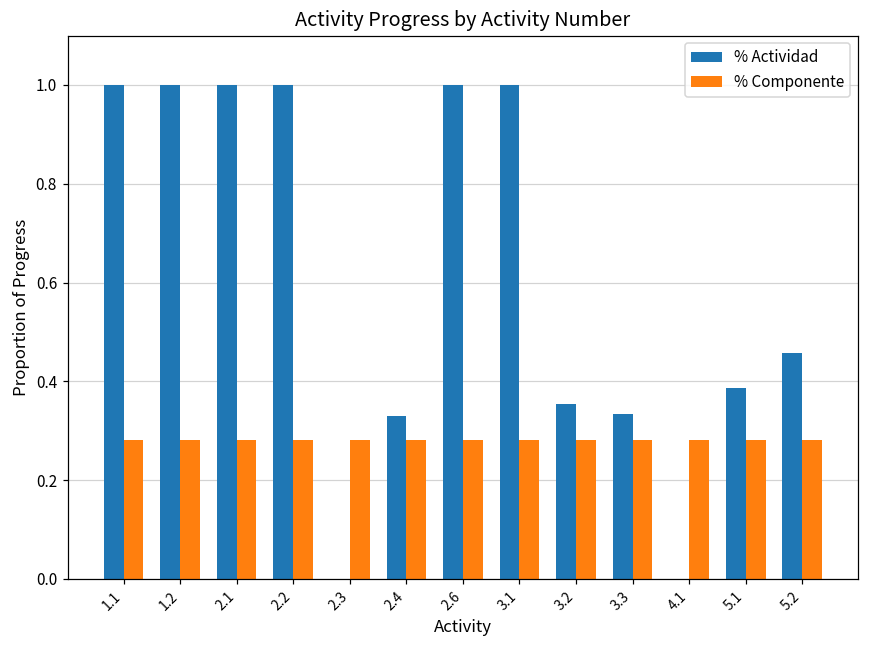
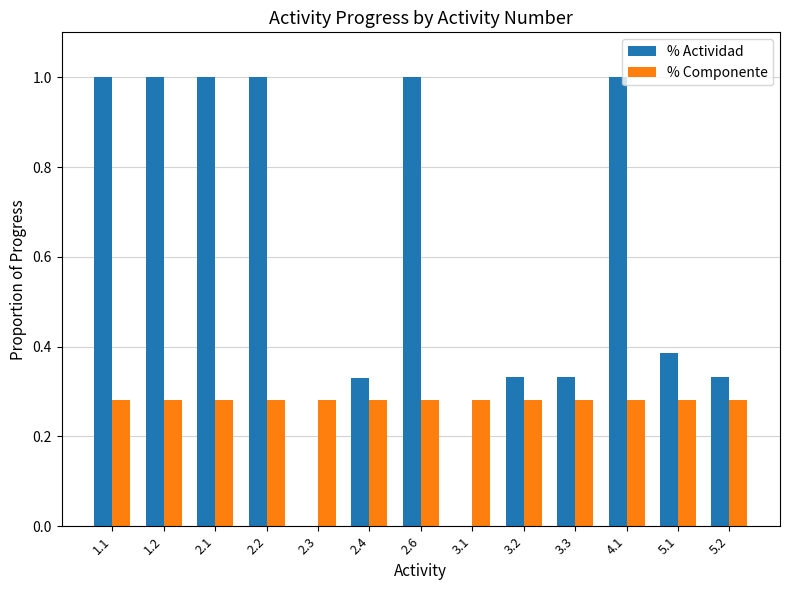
% Actividad, 3.1: 1 -> 0
% Actividad, 3.2: 0.35 -> 0.33
% Actividad, 4.1: 0 -> 1
% Actividad, 5.2: 0.46 -> 0.33
